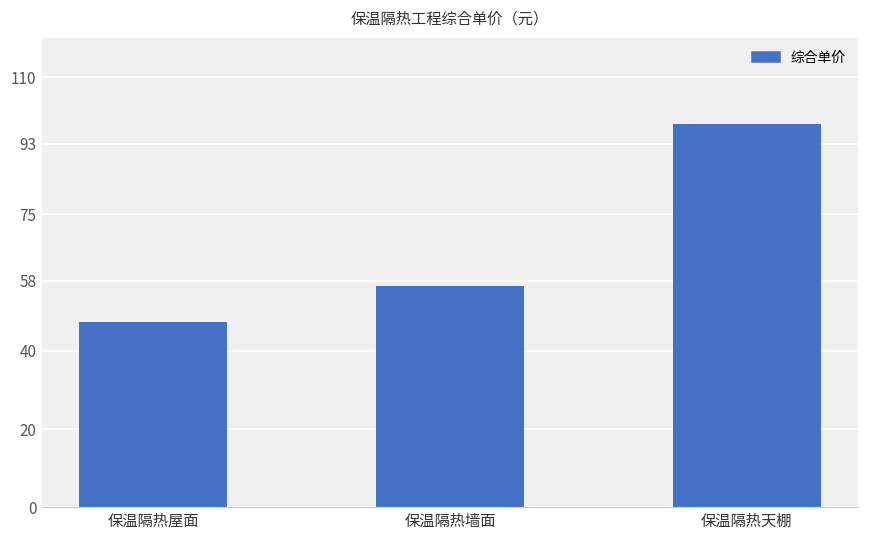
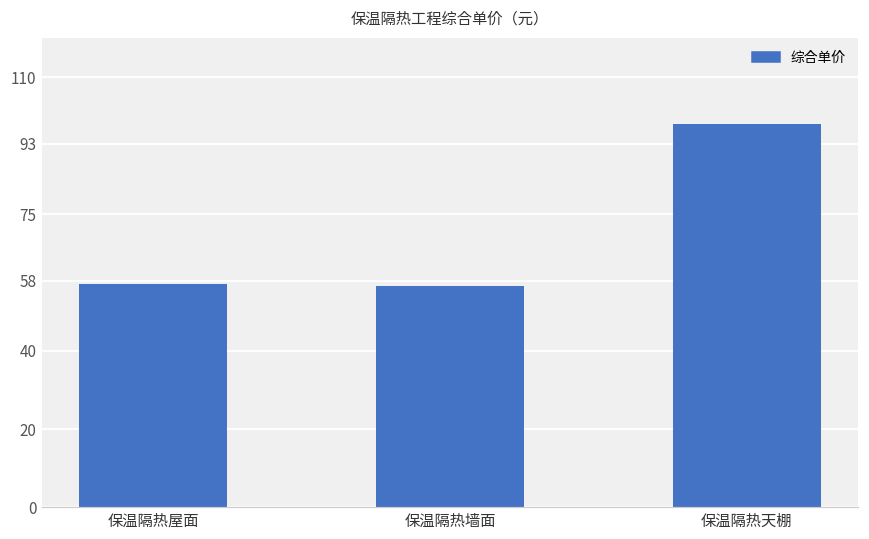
保温隔热屋面: 47 -> 57
